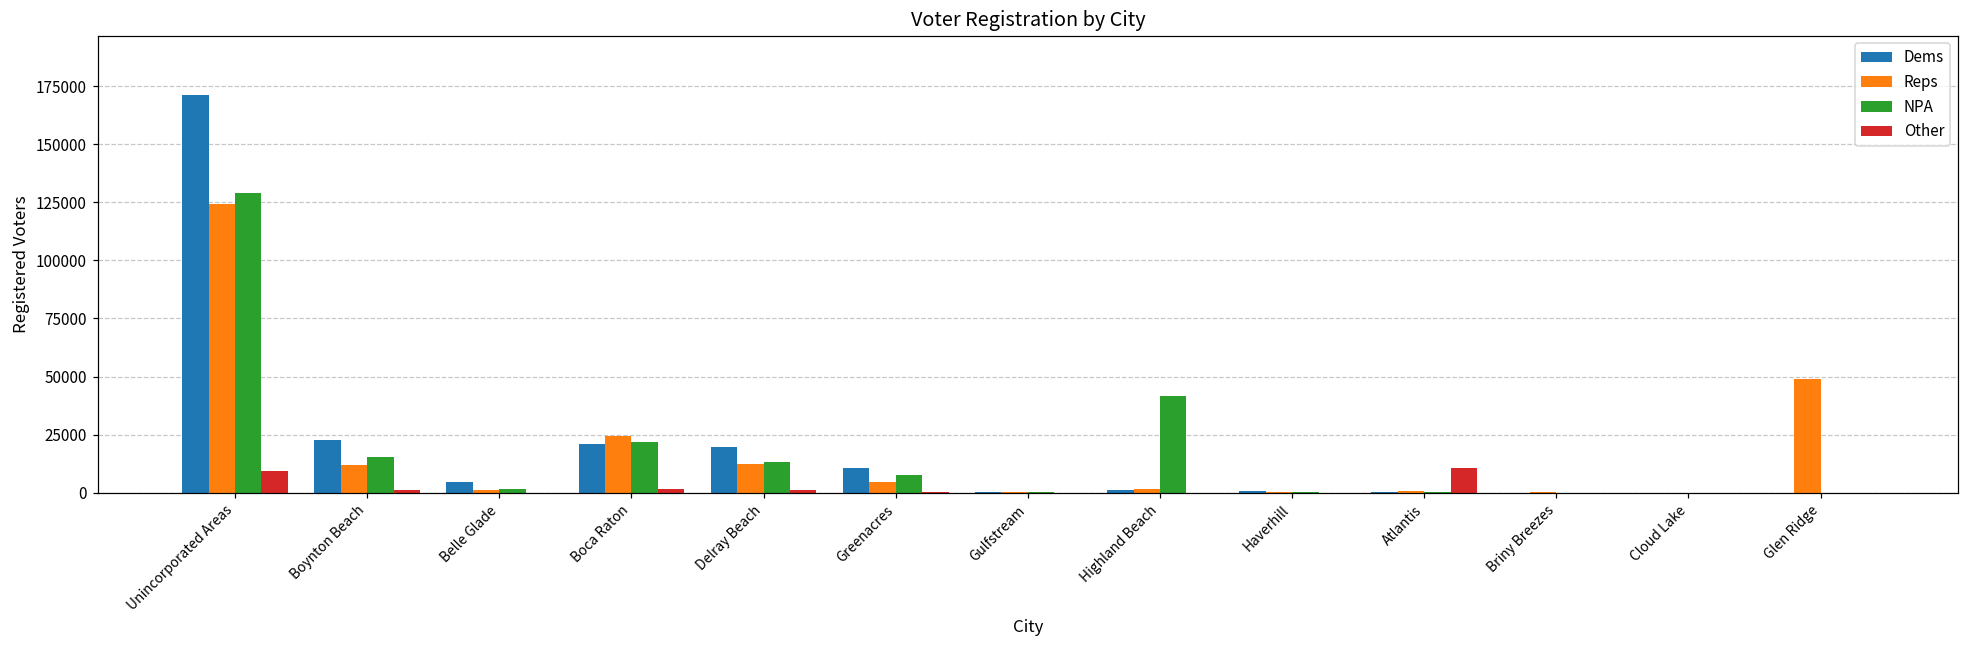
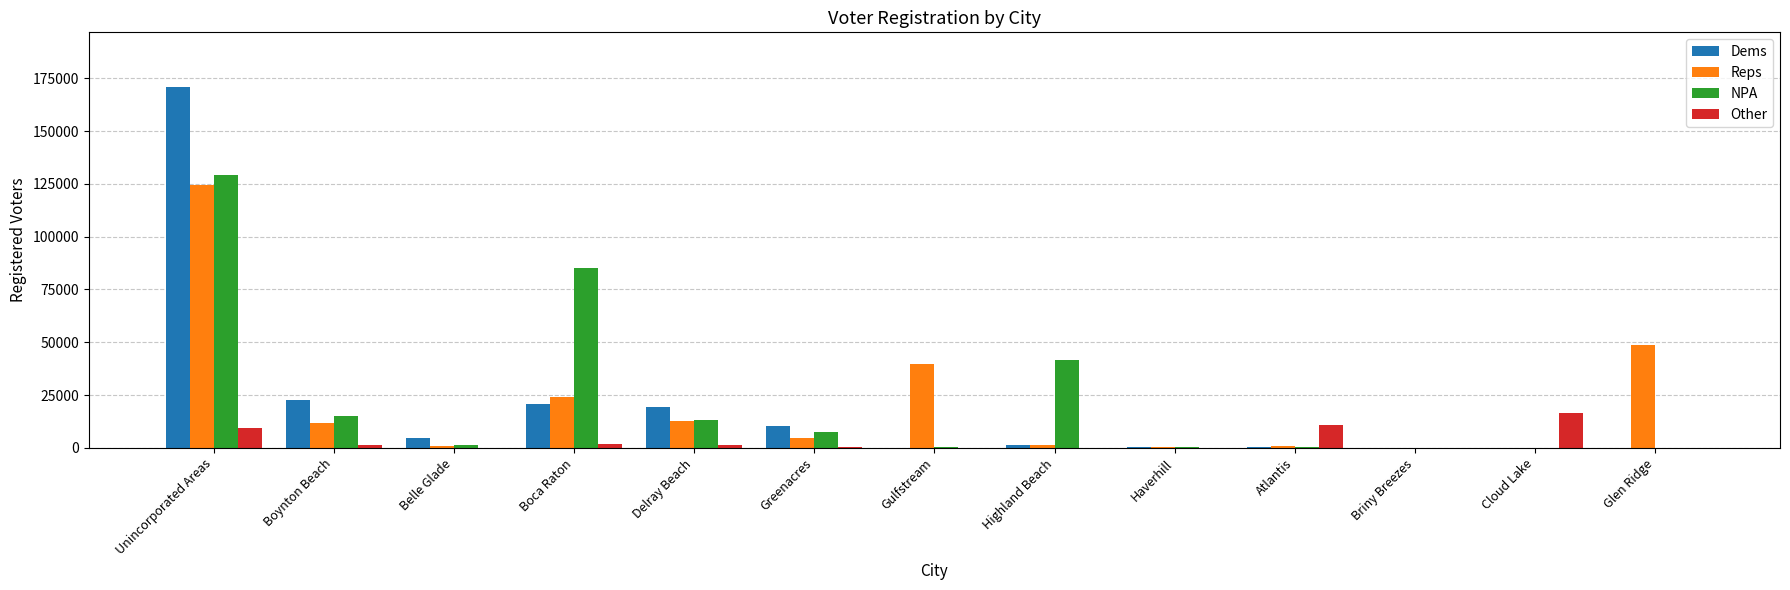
NPA, Boca Raton: 22000 -> 85000
Reps, Gulfstream: 0 -> 40000
Other, Cloud Lake: 0 -> 16000
